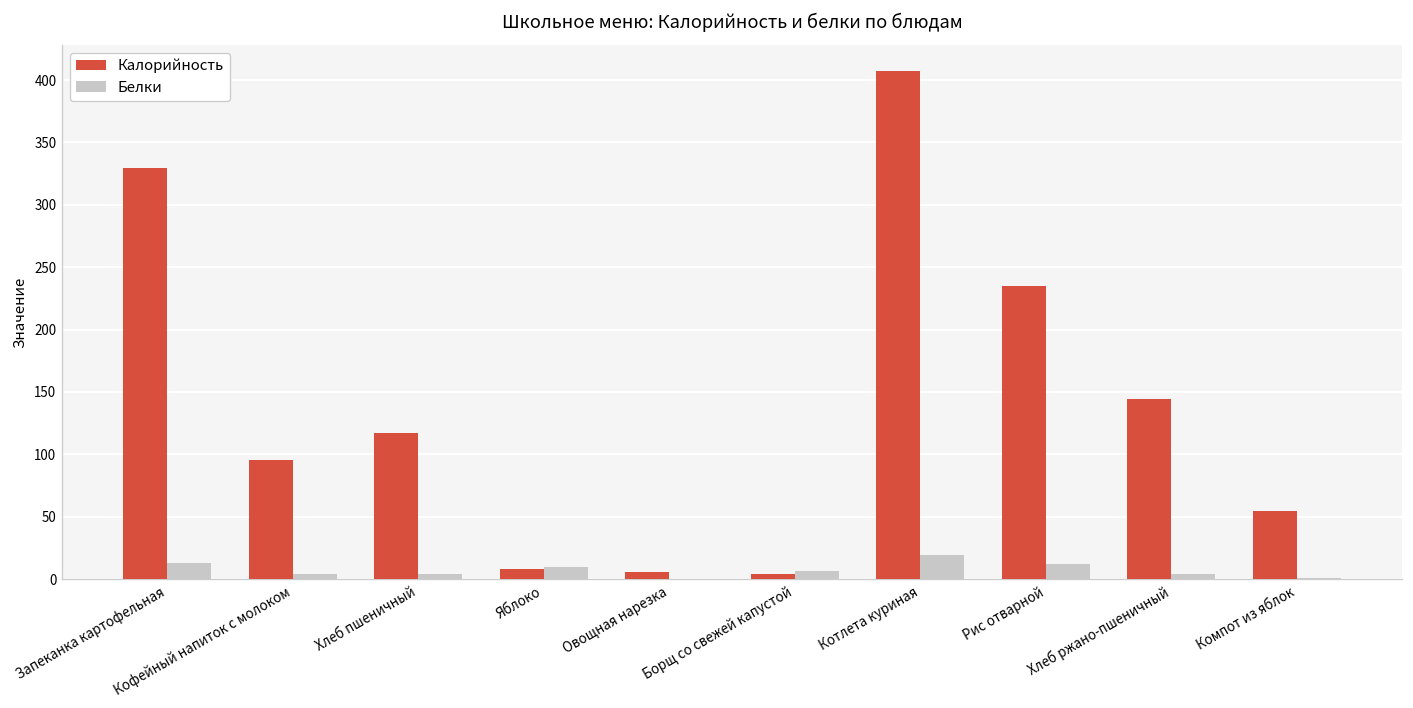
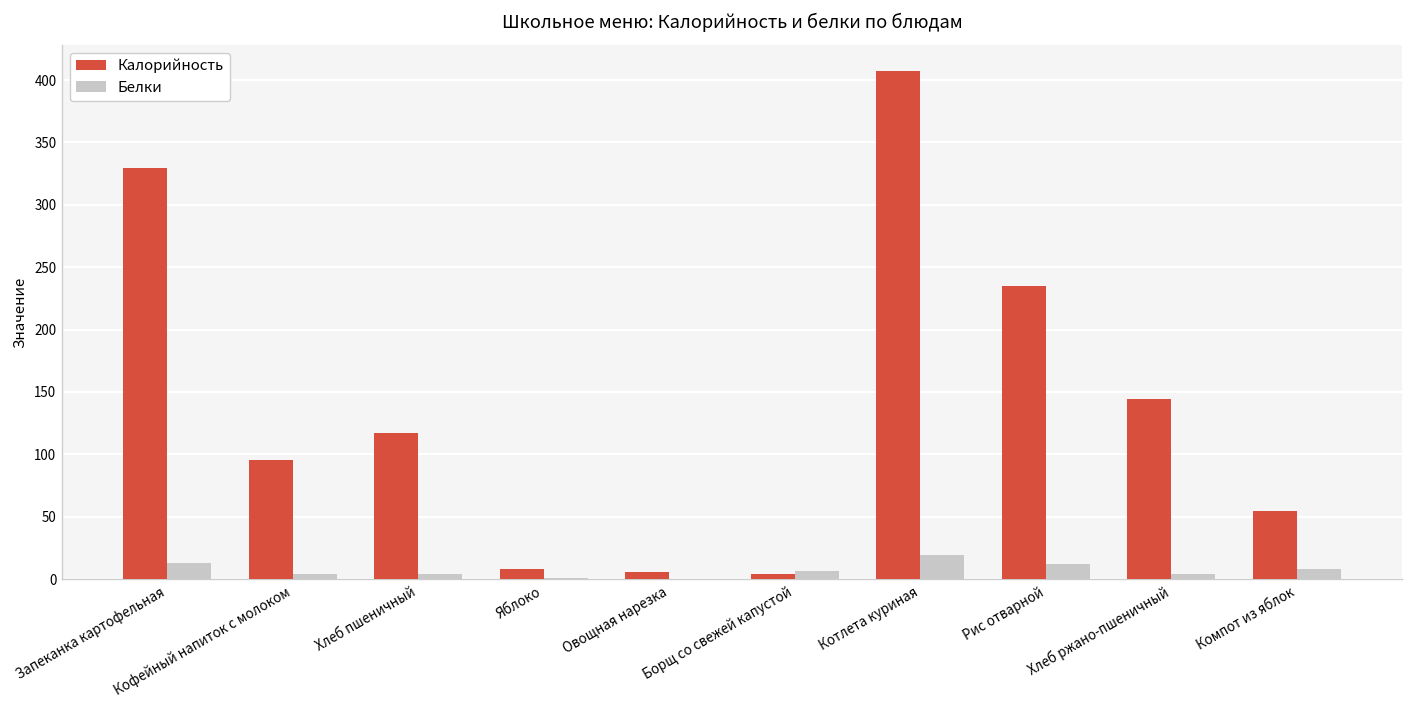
Белки, Яблоко: 10 -> 1
Белки, Компот из яблок: 1 -> 8
